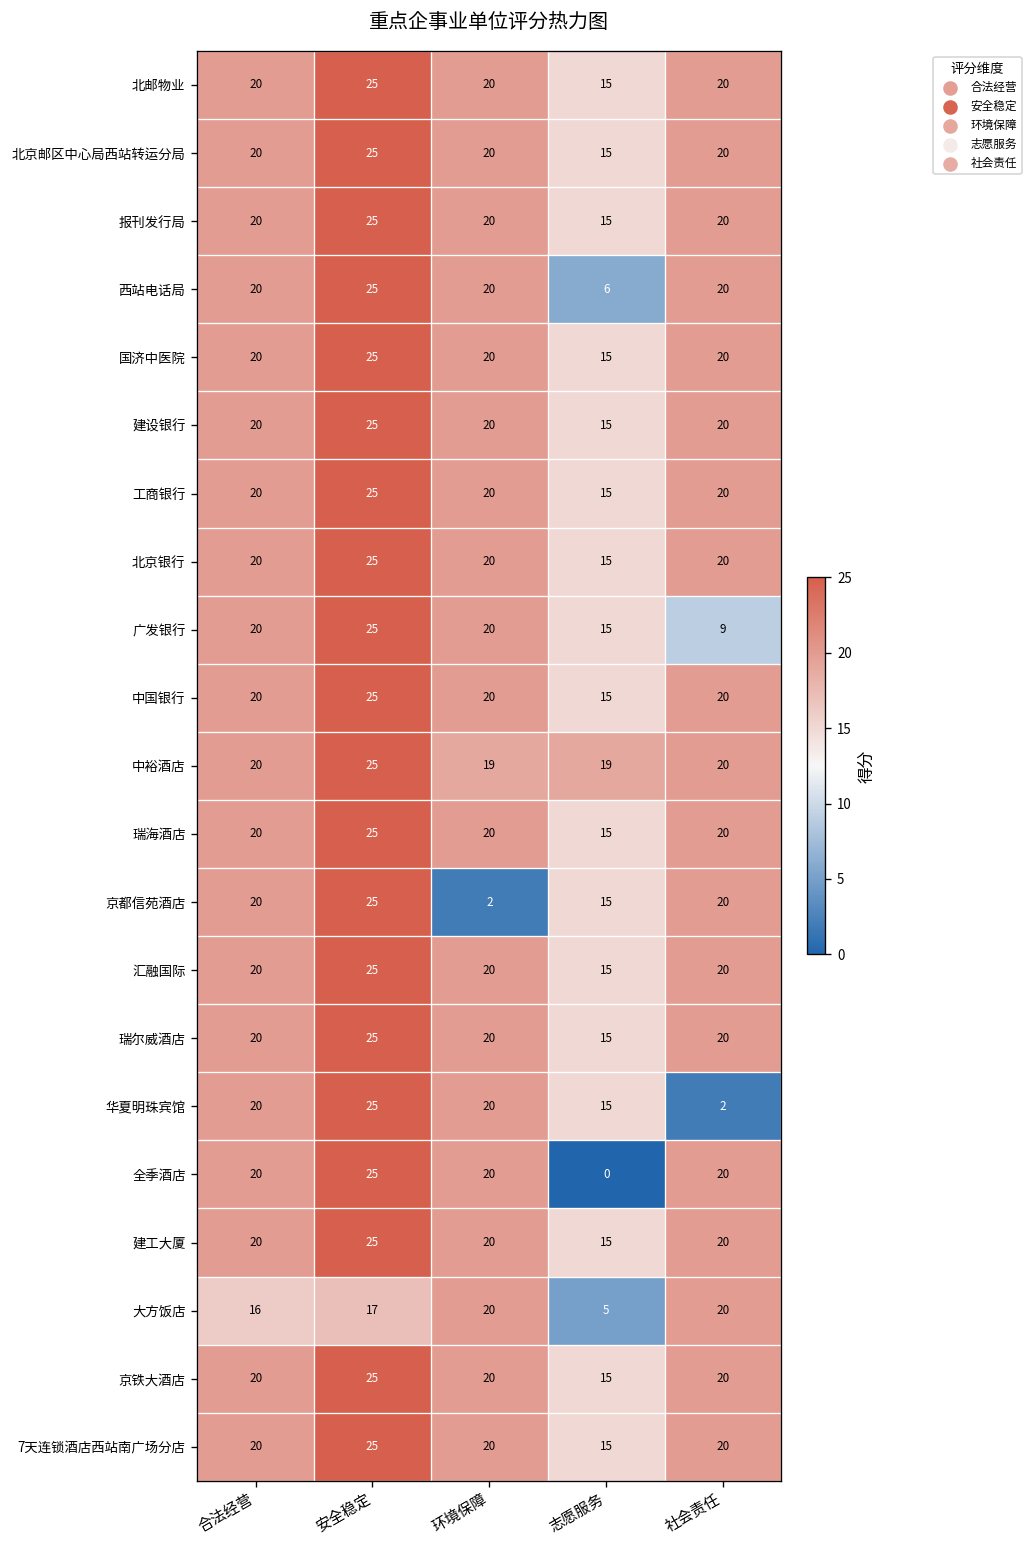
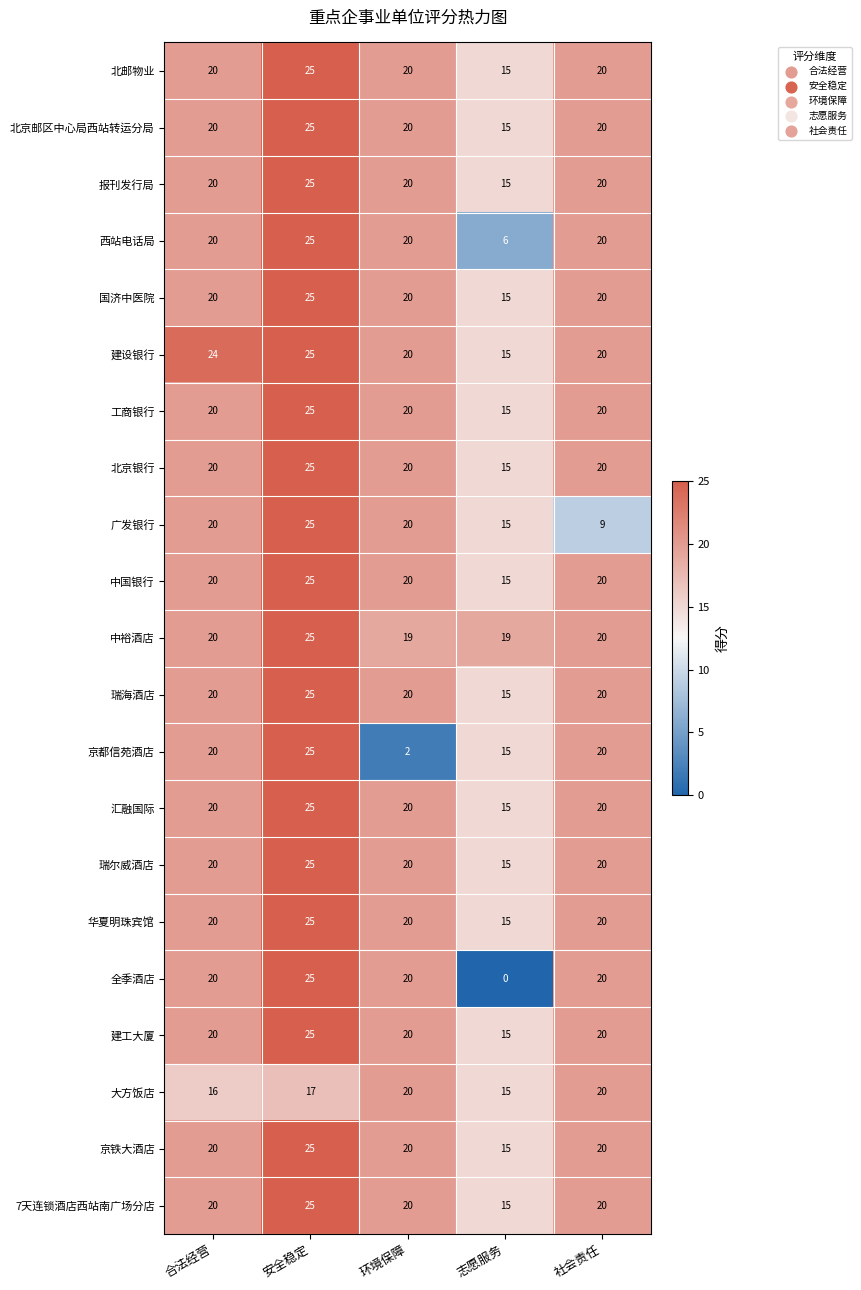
建设银行, 合法经营: 20 -> 24
华夏明珠宾馆, 社会责任: 2 -> 20
大方饭店, 志愿服务: 5 -> 15
